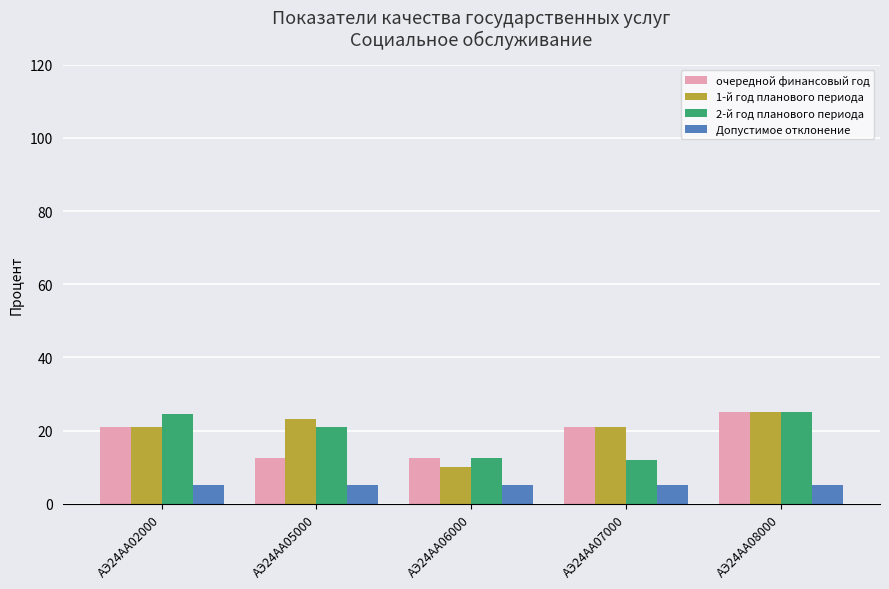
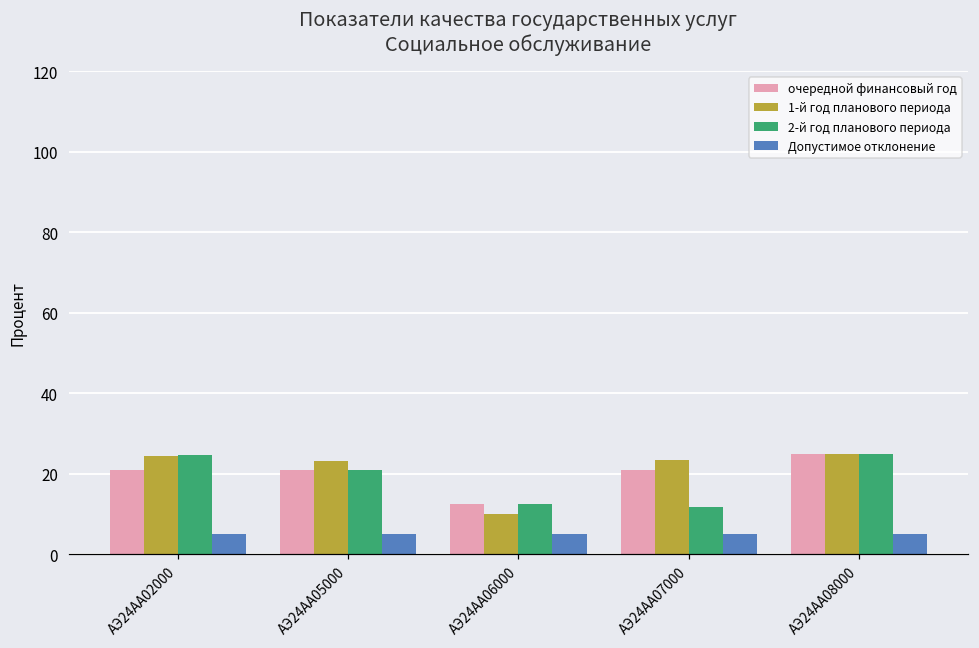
1-й год планового периода, АЭ24АА02000: 21 -> 24
очередной финансовый год, АЭ24АА05000: 12 -> 21
1-й год планового периода, АЭ24АА07000: 21 -> 23
